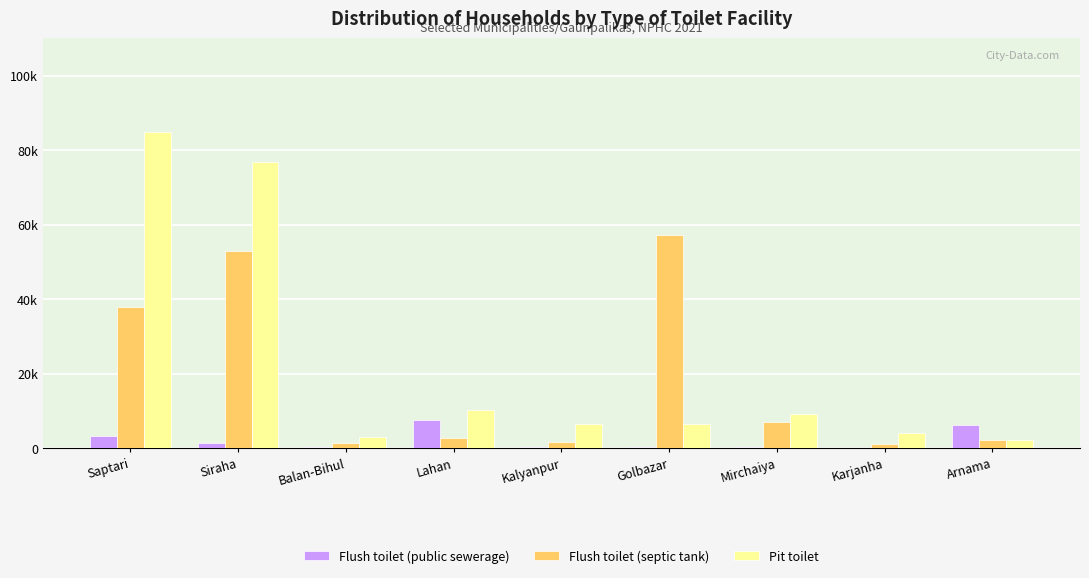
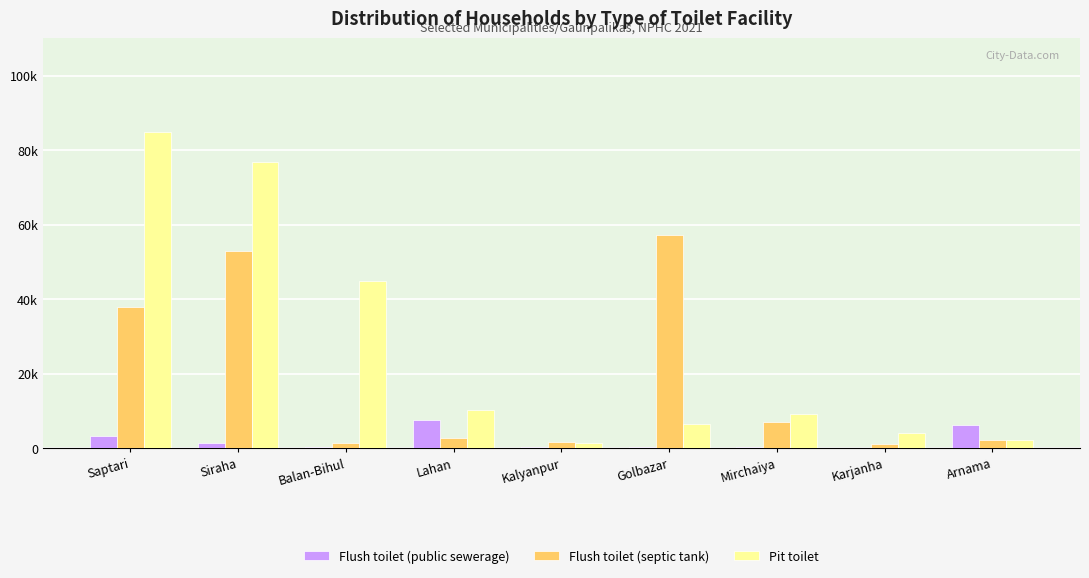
Pit toilet, Balan-Bihul: 3000 -> 45000
Pit toilet, Kalyanpur: 6000 -> 2000
